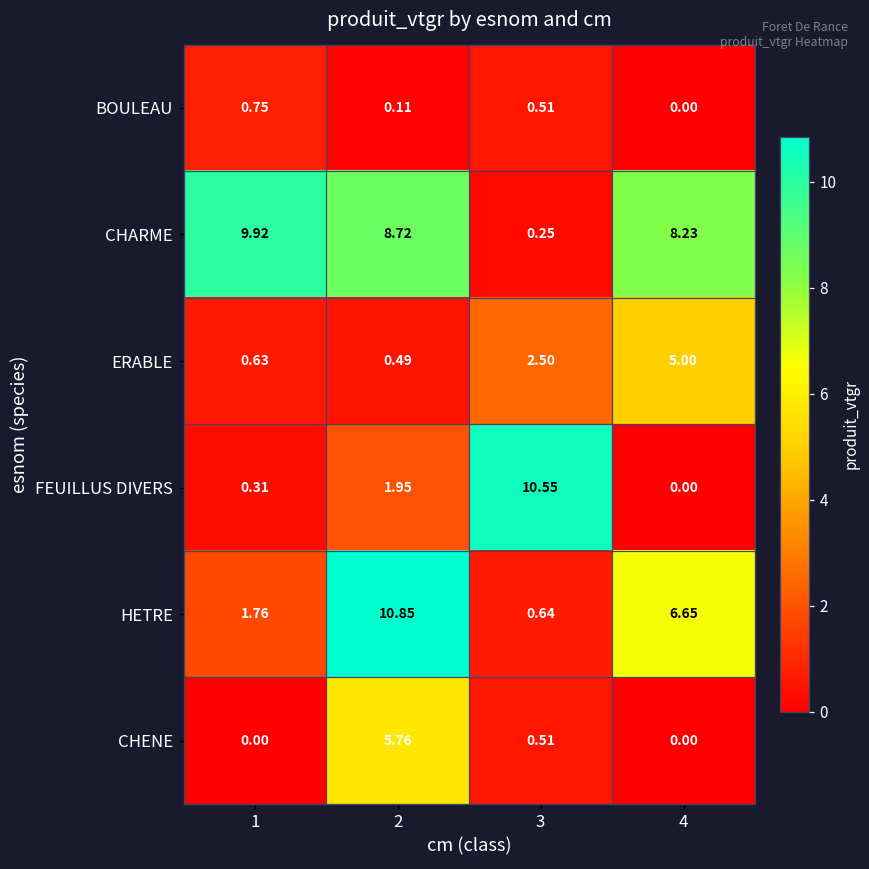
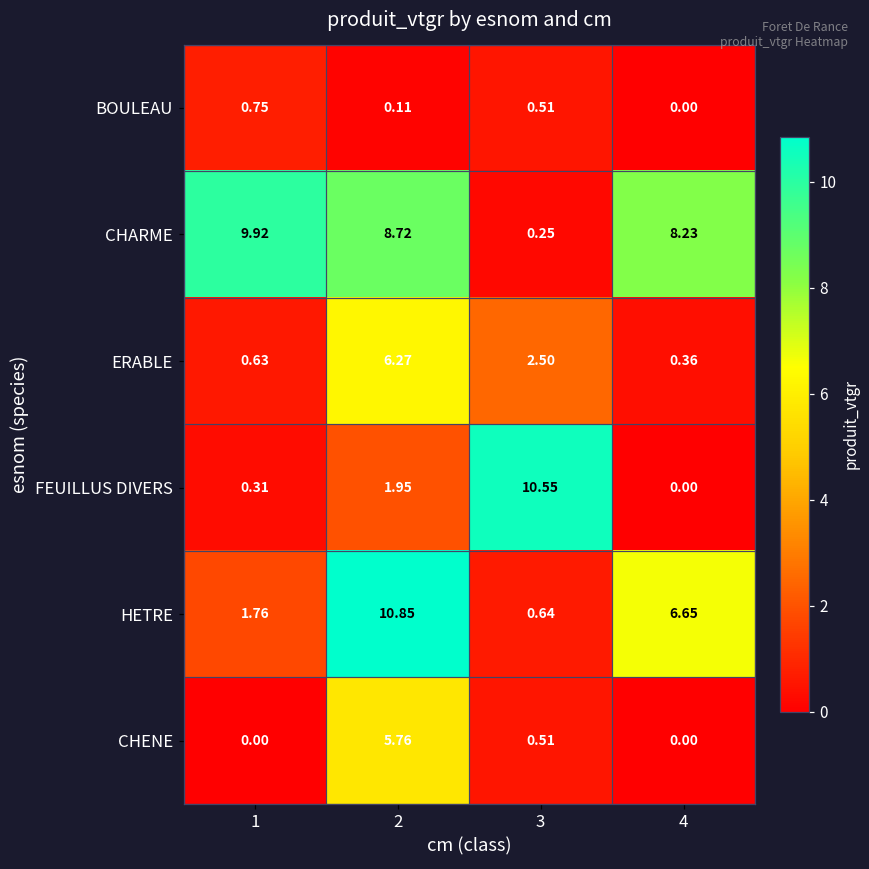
ERABLE, 2: 0.49 -> 6.27
ERABLE, 4: 5.00 -> 0.36
